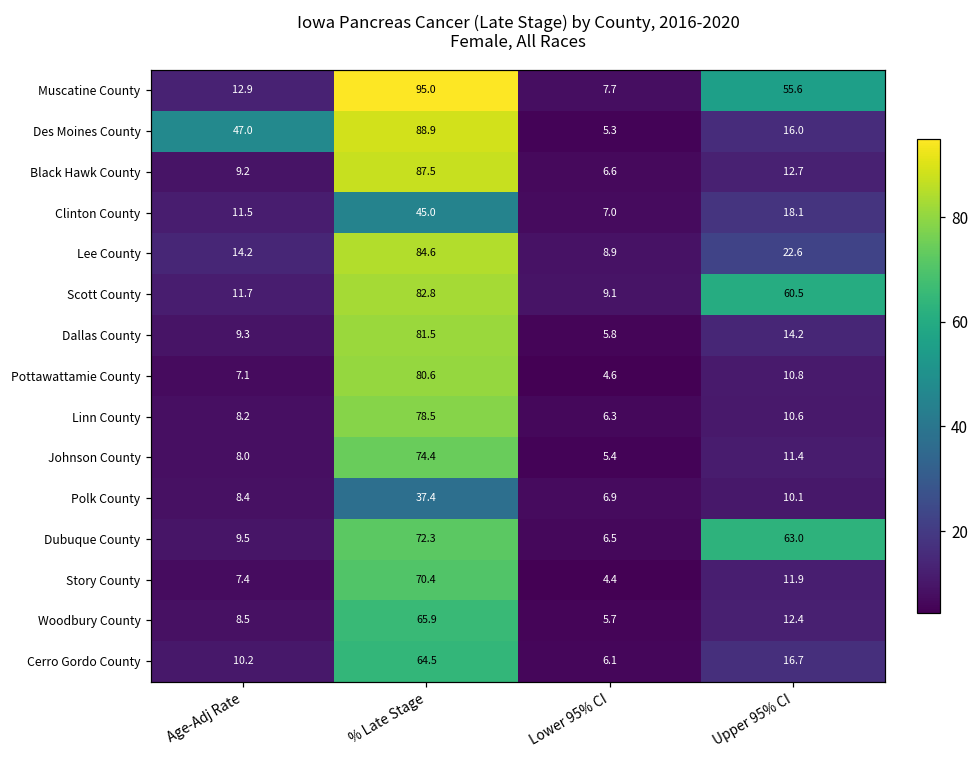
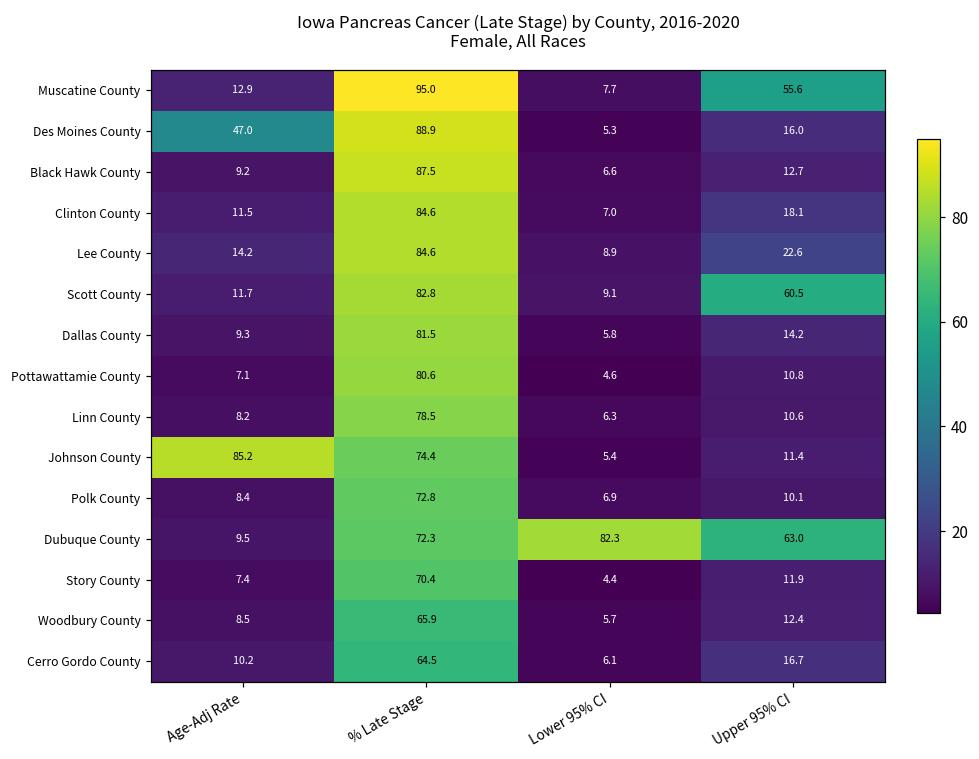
Clinton County, % Late Stage: 45.0 -> 84.6
Johnson County, Age-Adj Rate: 8.0 -> 85.2
Polk County, % Late Stage: 37.4 -> 72.8
Dubuque County, Lower 95% CI: 6.5 -> 82.3
